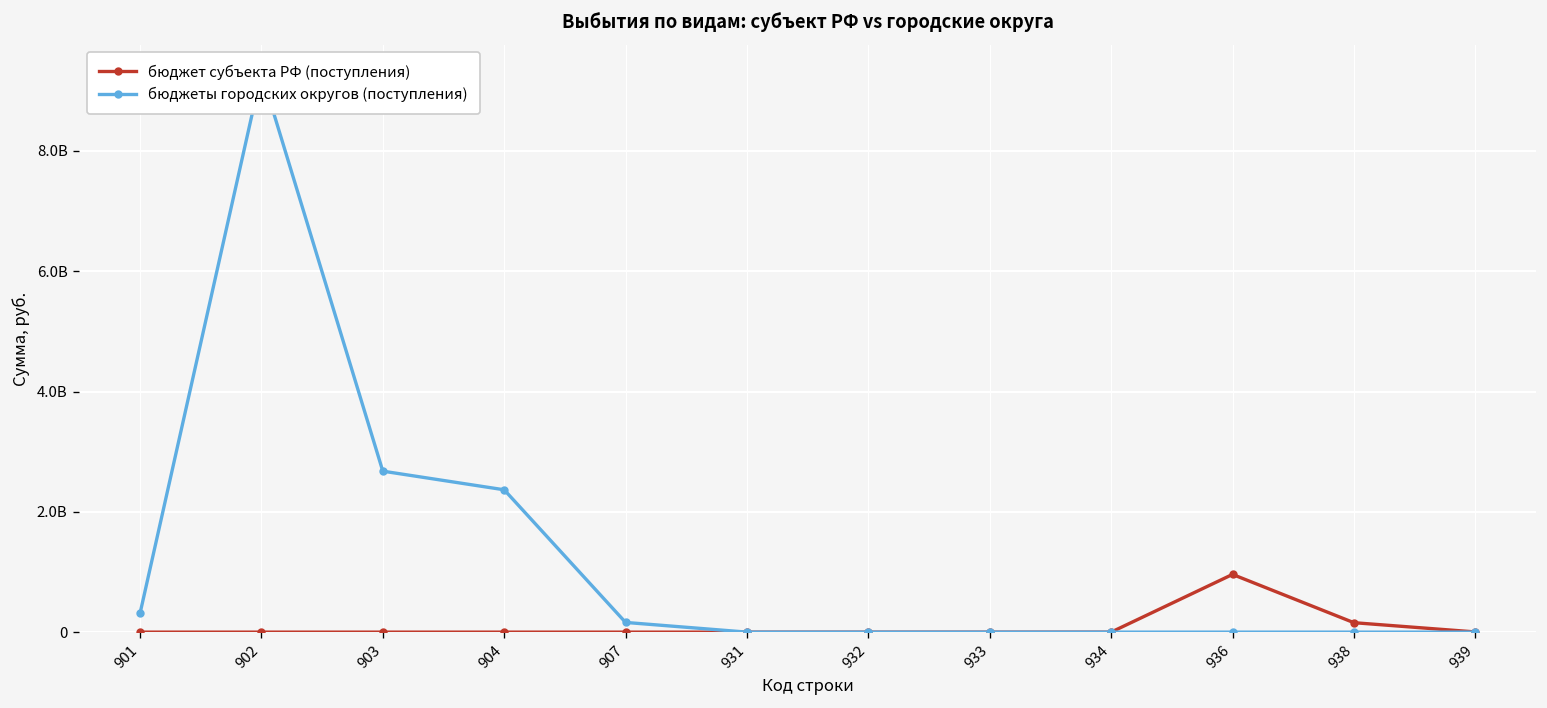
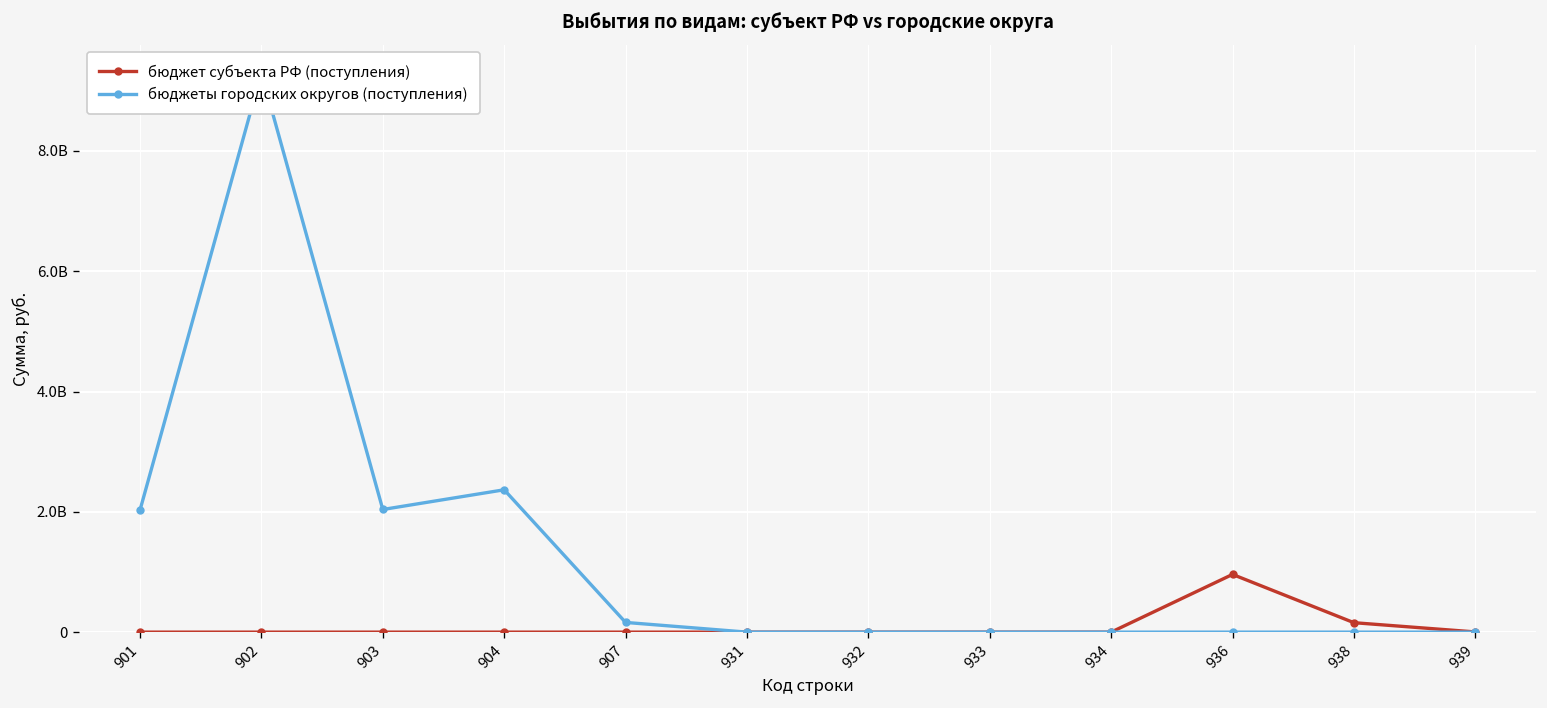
бюджеты городских округов (поступления), 901: 300000000 -> 2000000000
бюджеты городских округов (поступления), 903: 2700000000 -> 2000000000
